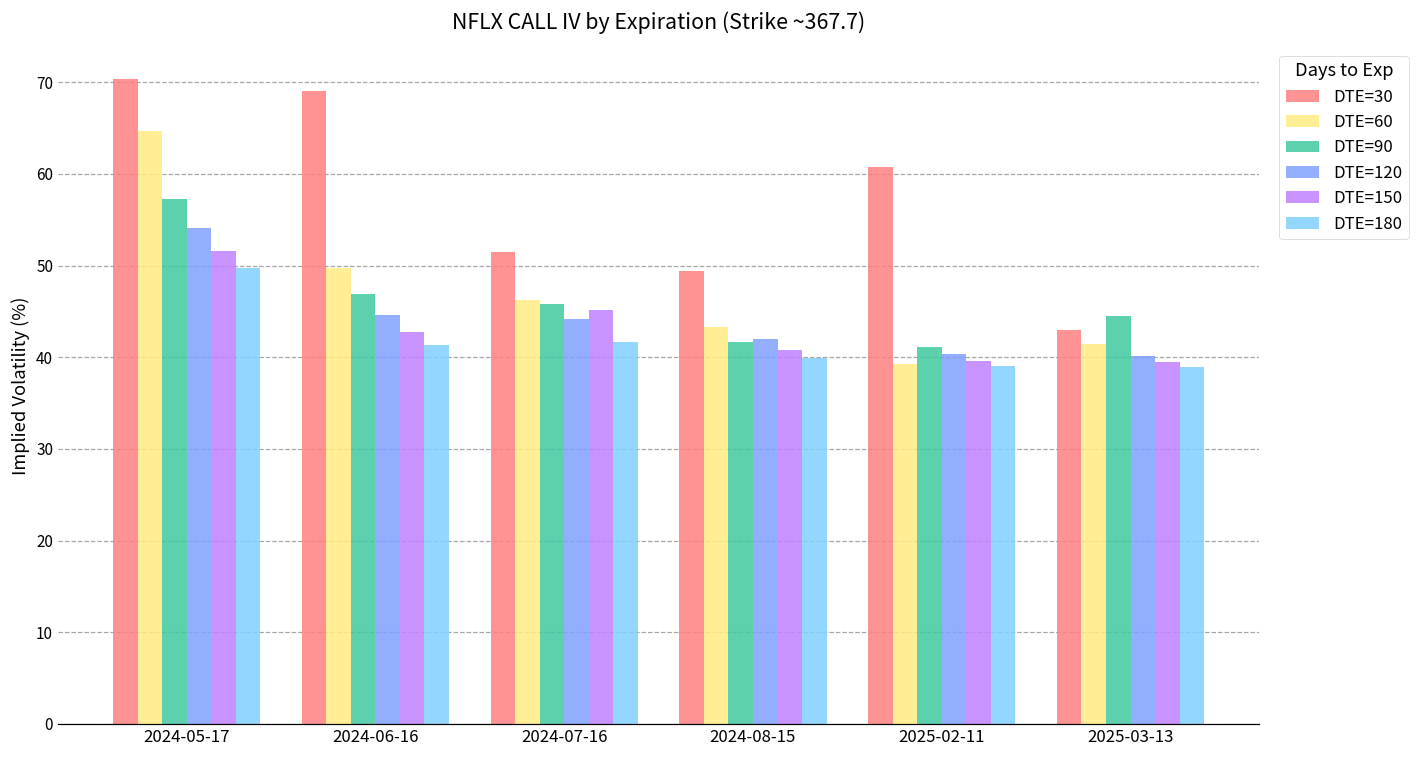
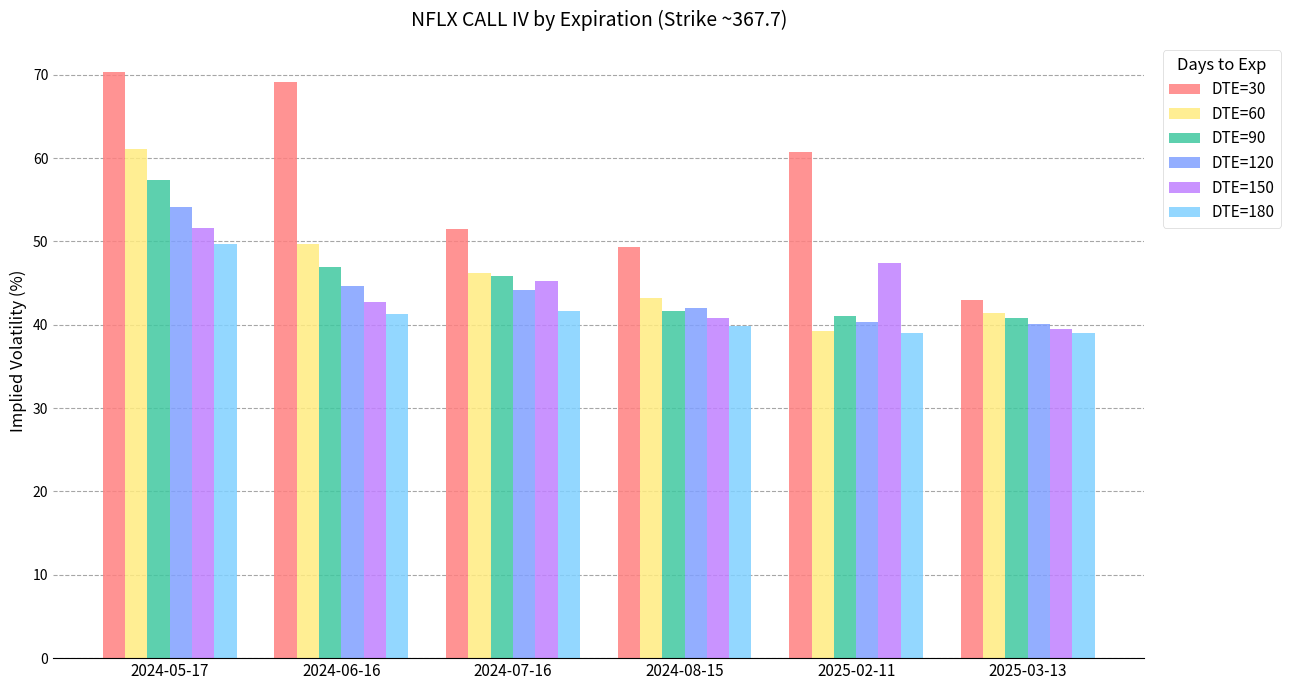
DTE=60, 2024-05-17: 65 -> 61
DTE=150, 2025-02-11: 40 -> 47
DTE=90, 2025-03-13: 44 -> 41
